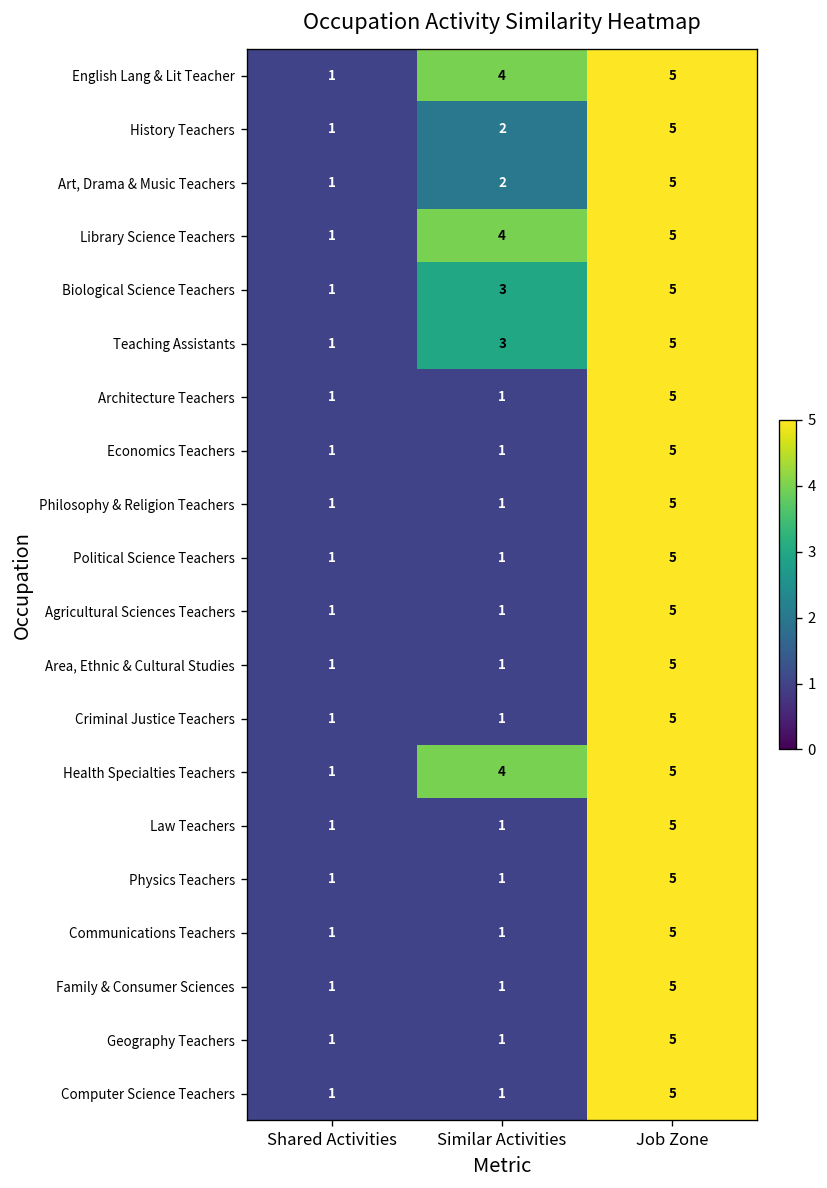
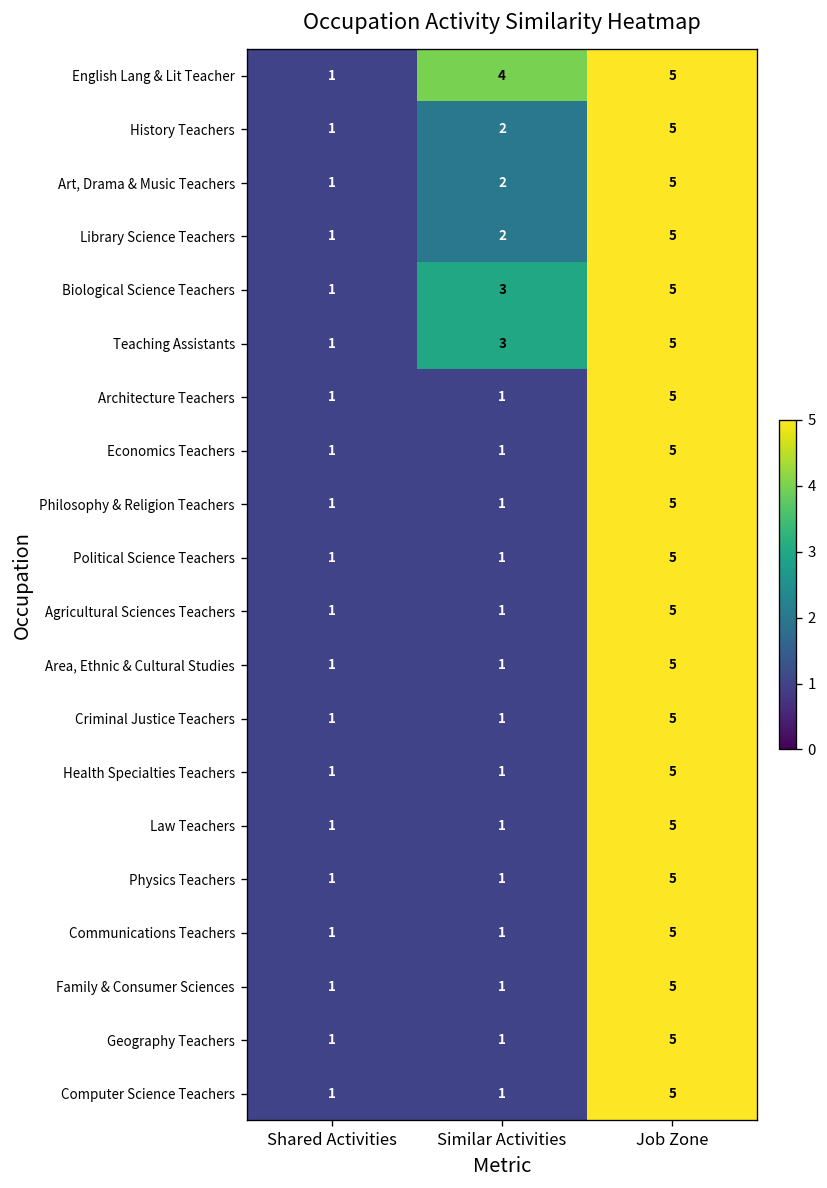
Library Science Teachers, Similar Activities: 4 -> 2
Health Specialties Teachers, Similar Activities: 4 -> 1
